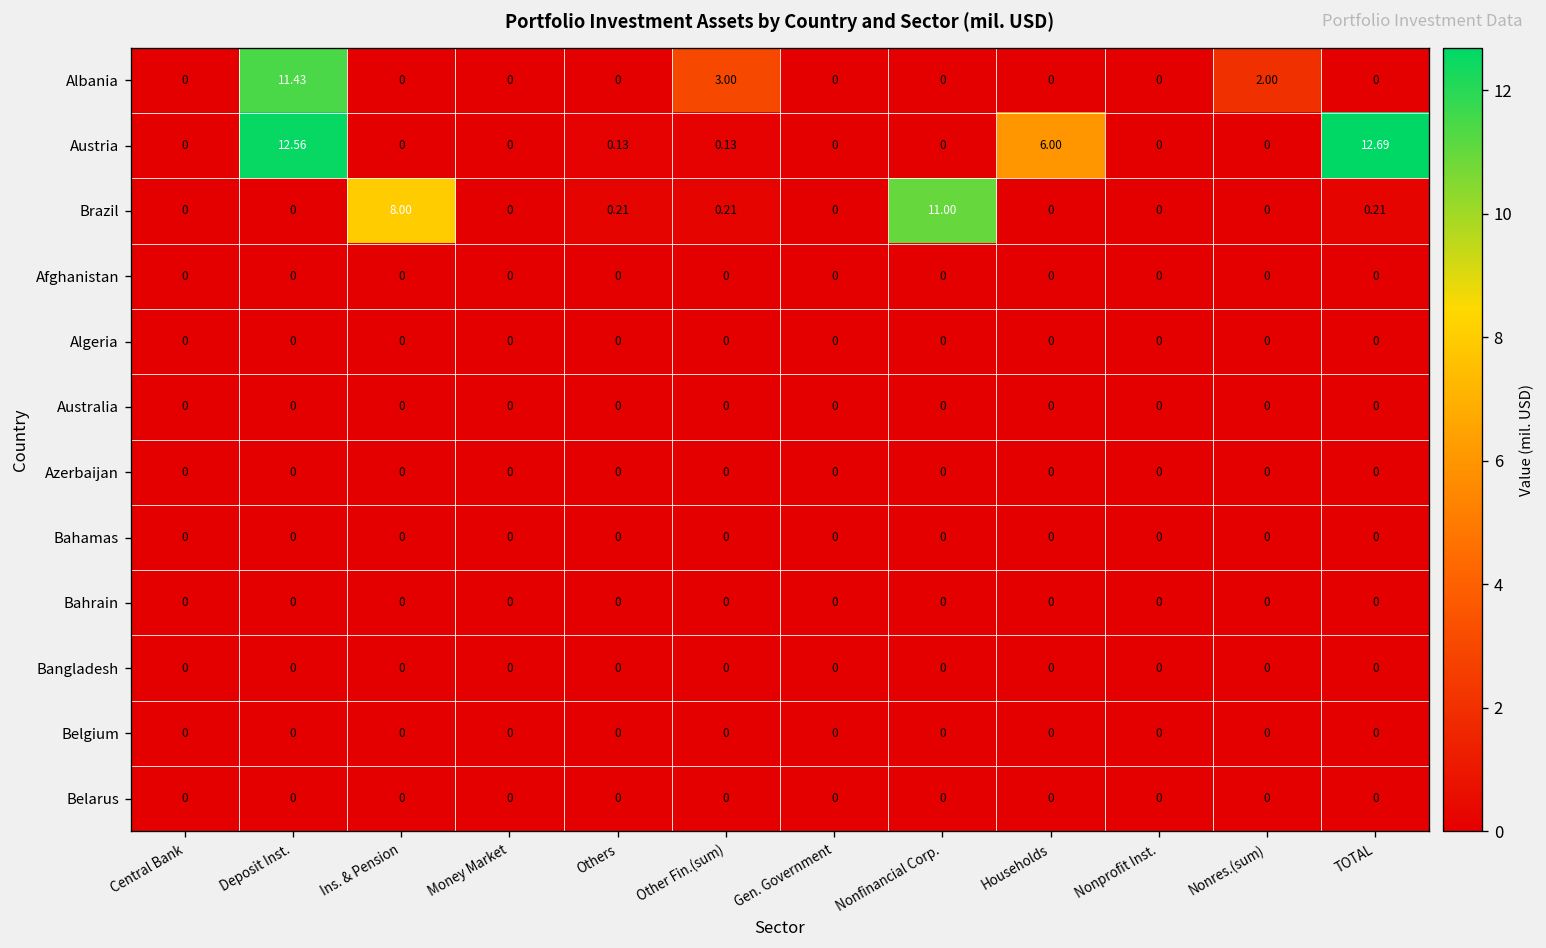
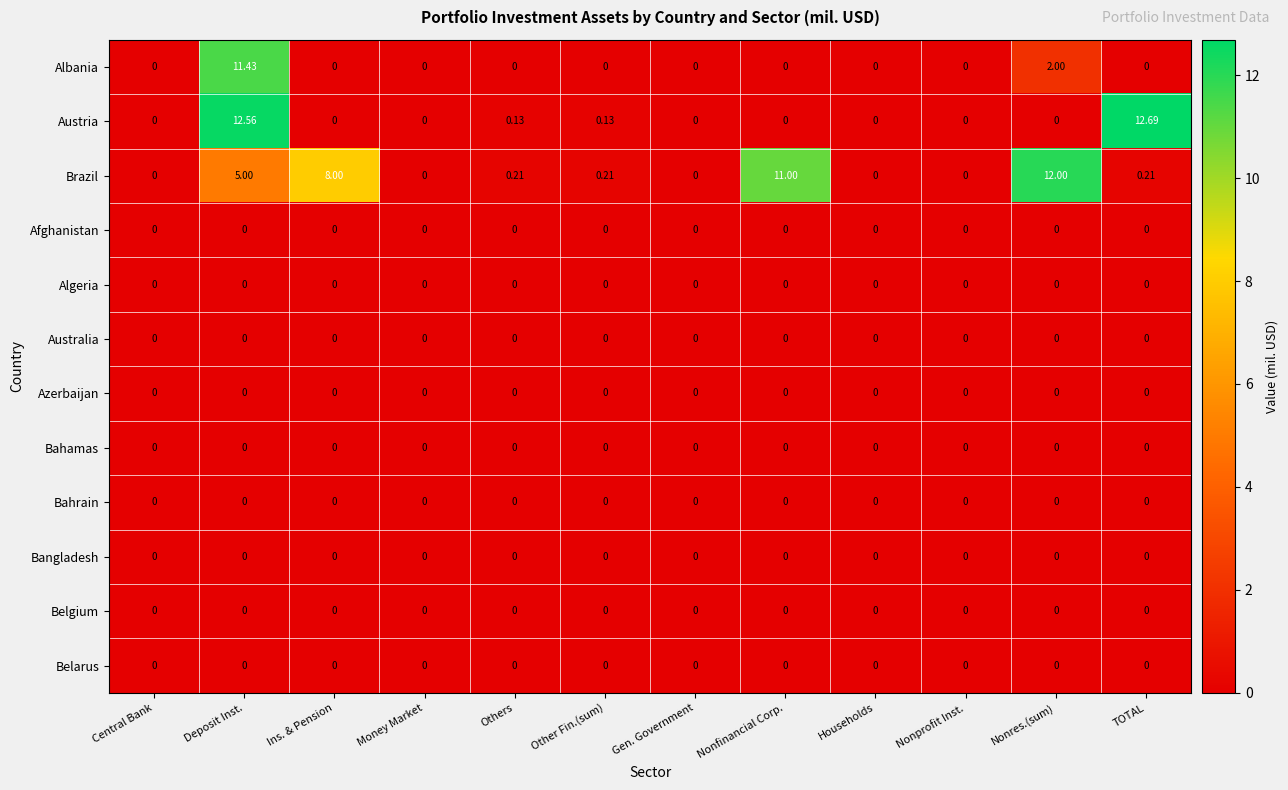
Albania, Other Fin.(sum): 3.00 -> 0
Austria, Households: 6.00 -> 0
Brazil, Deposit Inst.: 0 -> 5.00
Brazil, Nonres.(sum): 0 -> 12.00
